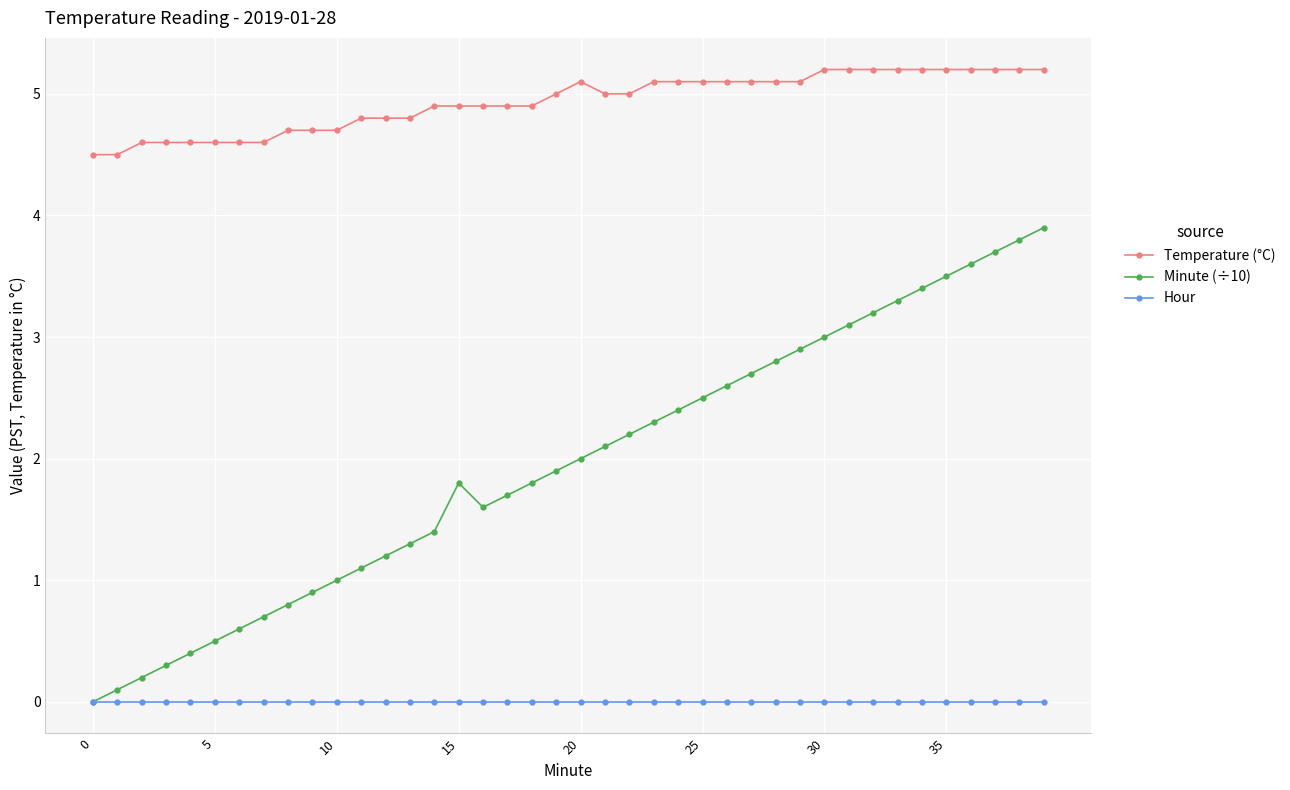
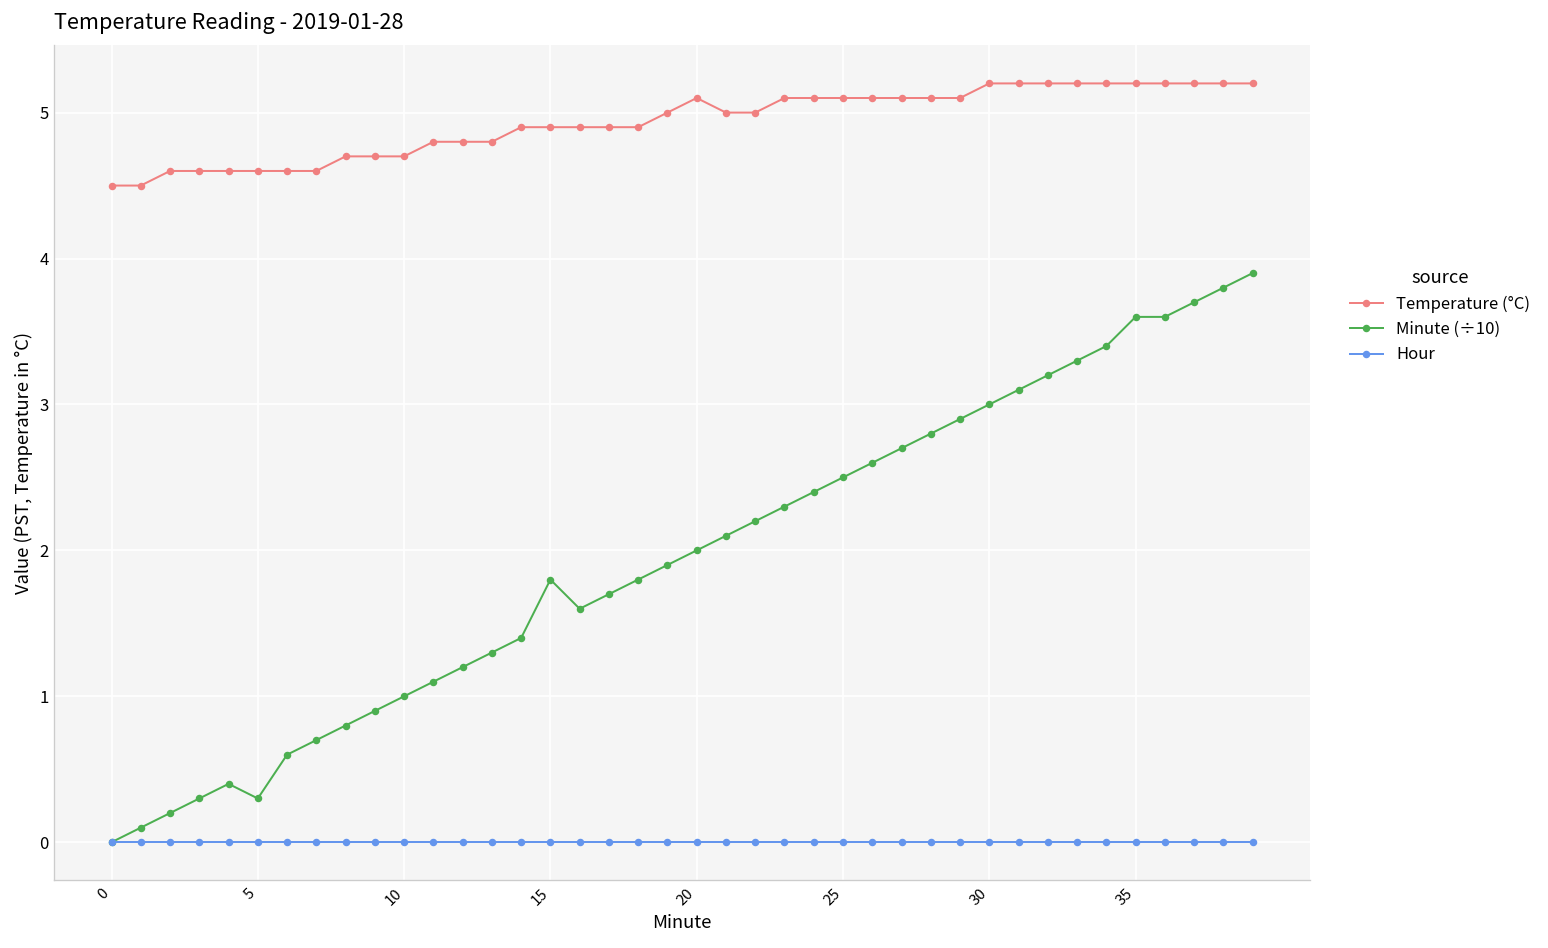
Minute (÷10), 5: 0.50 -> 0.30
Minute (÷10), 35: 3.50 -> 3.60
